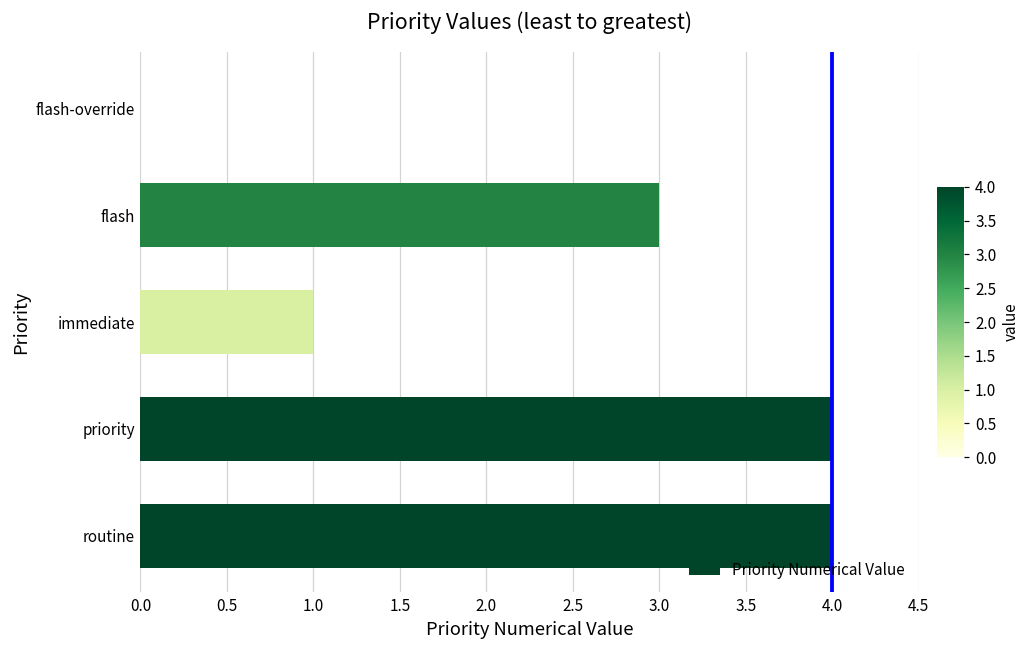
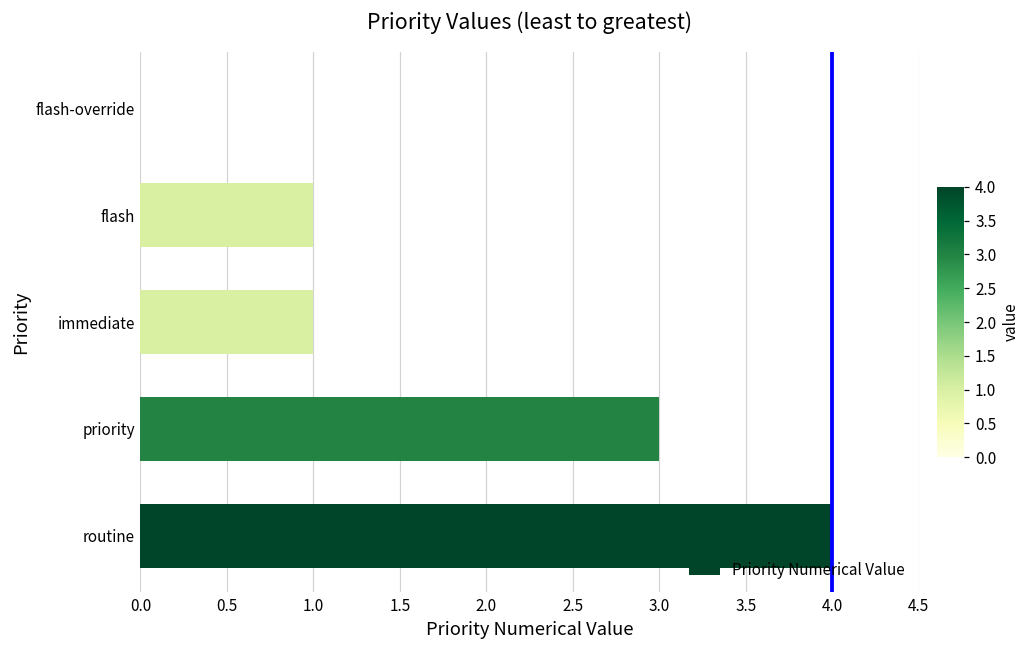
flash: 3 -> 1
priority: 4 -> 3
